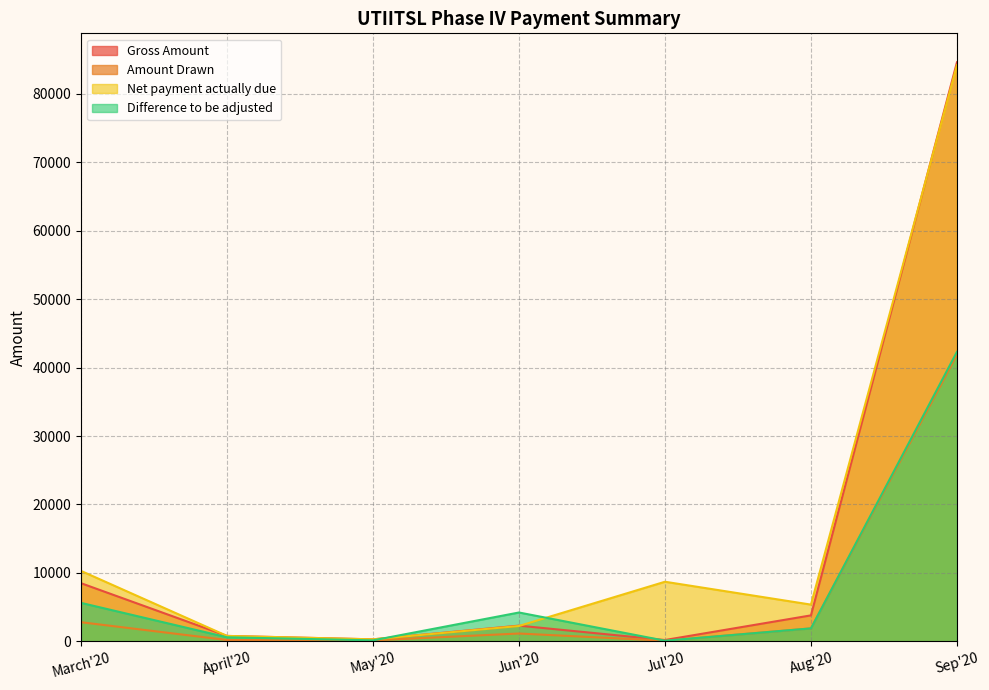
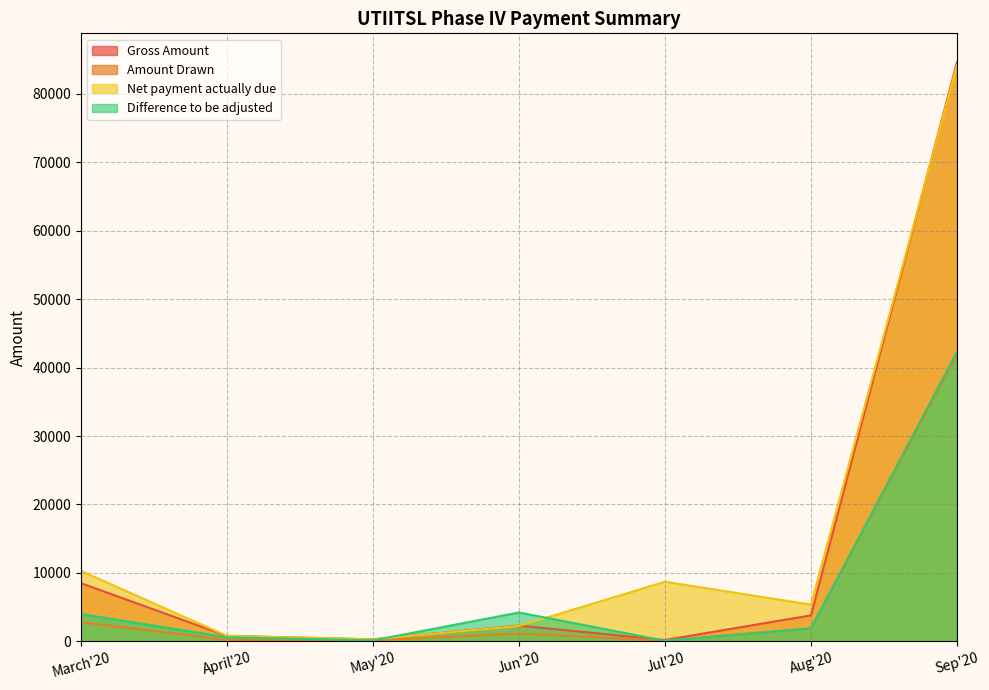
Difference to be adjusted, March'20: 6000 -> 4000
